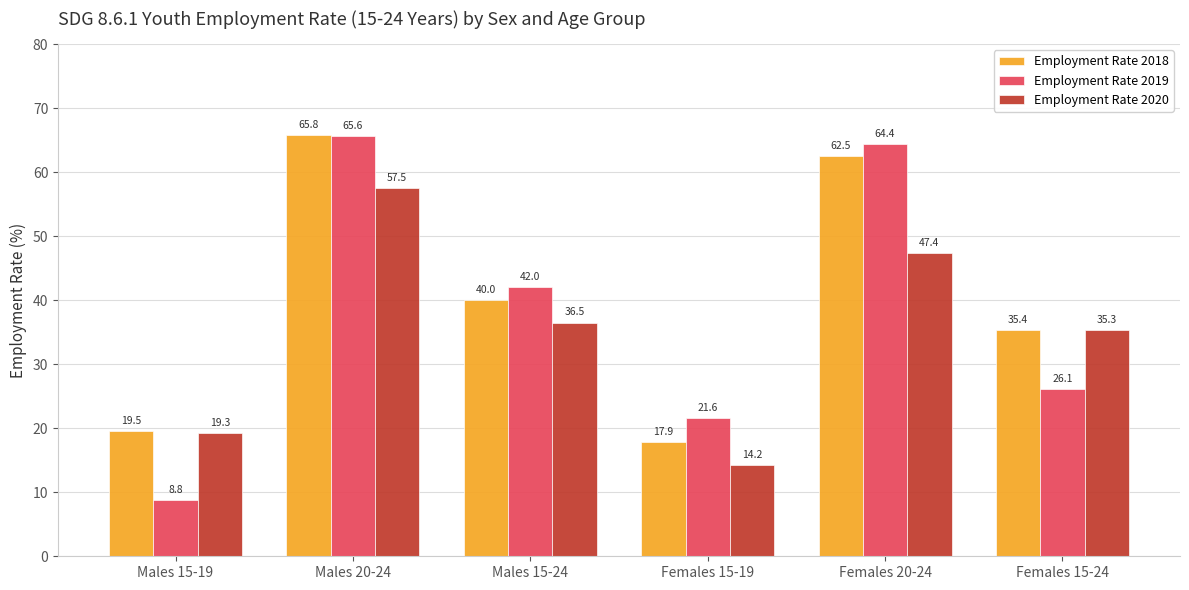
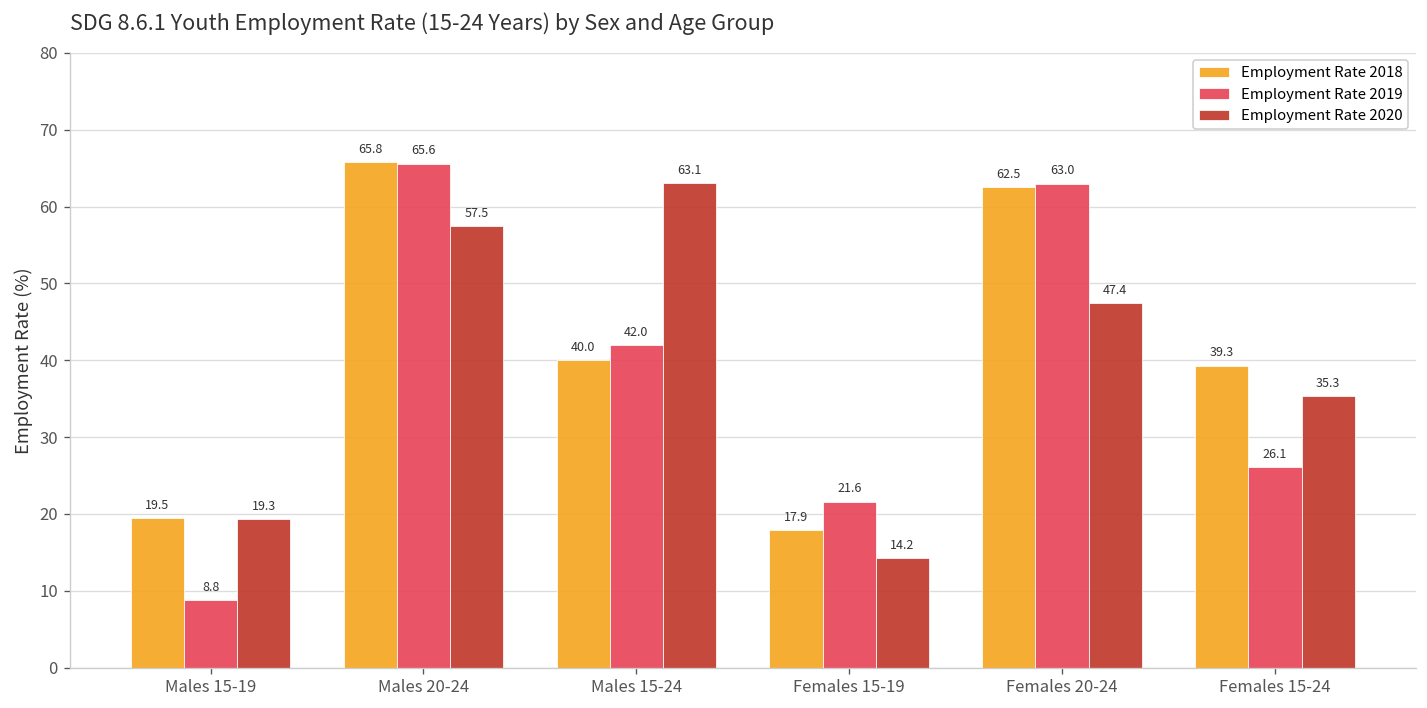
Employment Rate 2020, Males 15-24: 36.5 -> 63.1
Employment Rate 2019, Females 20-24: 64.4 -> 63.0
Employment Rate 2018, Females 15-24: 35.4 -> 39.3
